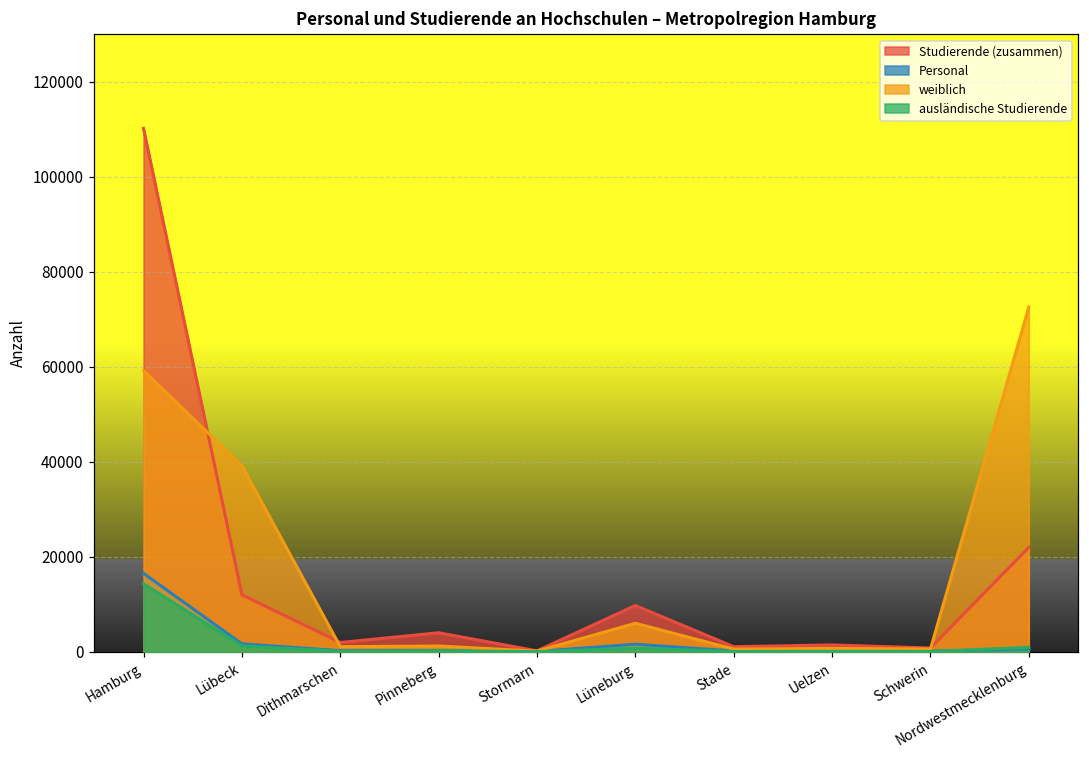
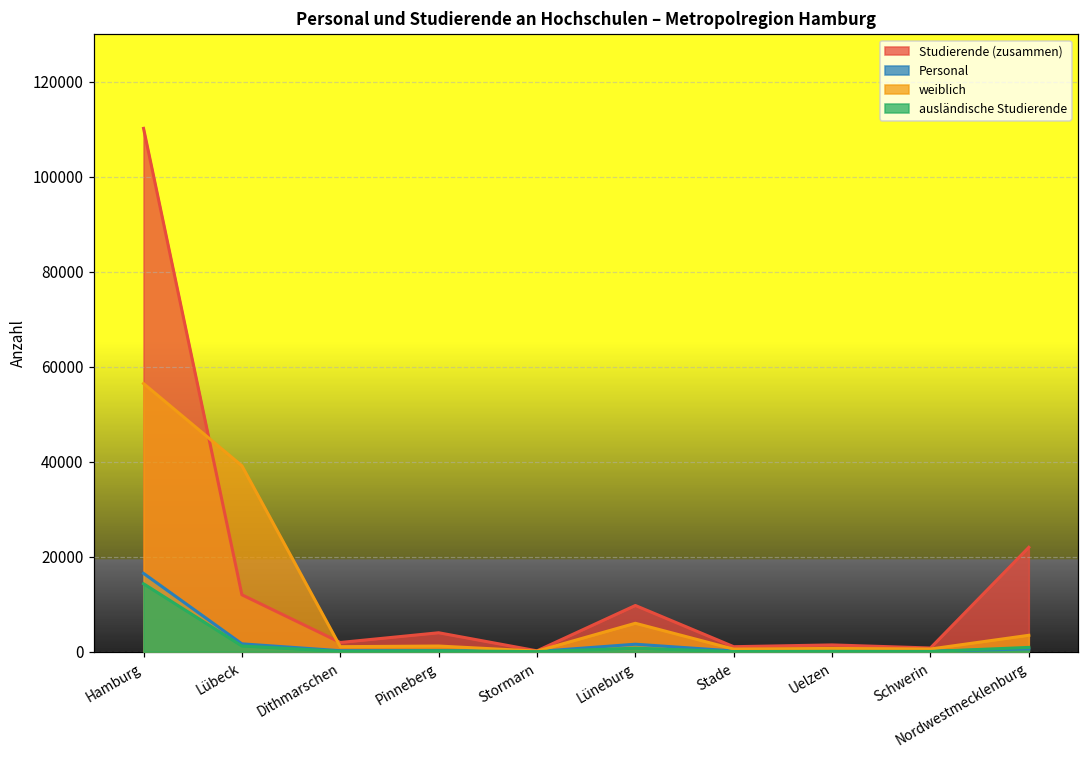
weiblich, Hamburg: 59000 -> 56000
weiblich, Nordwestmecklenburg: 73000 -> 3000
